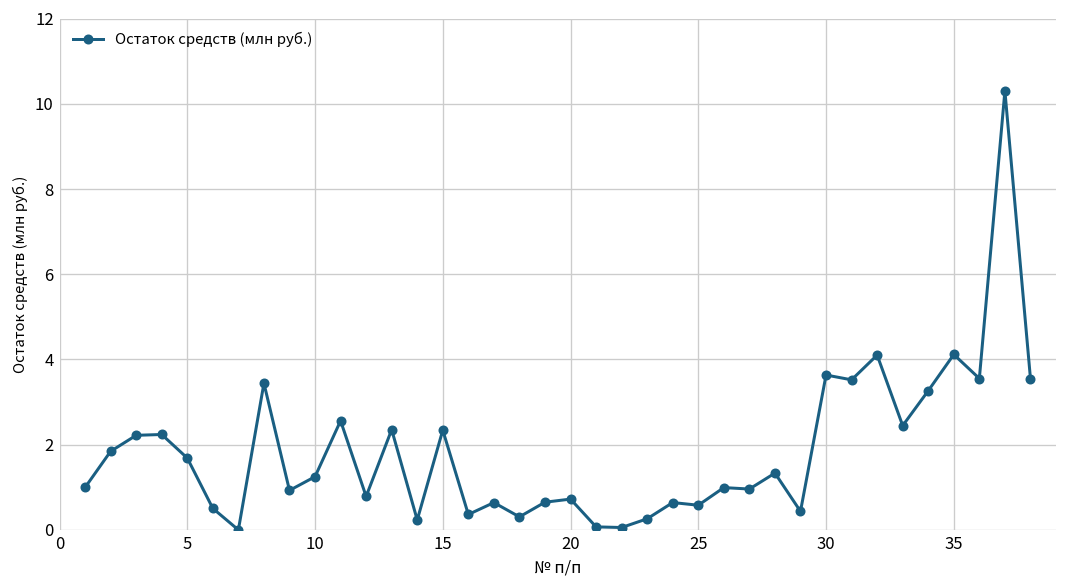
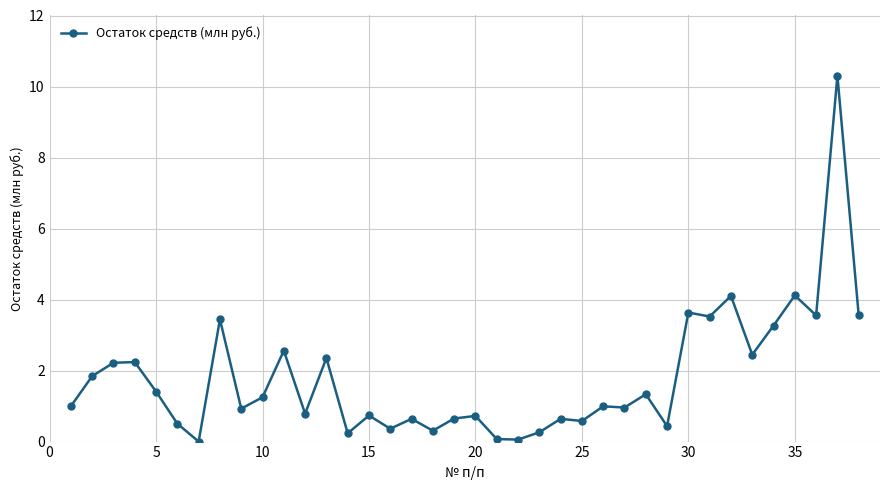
5: 1.7 -> 1.4
15: 2.3 -> 0.7
